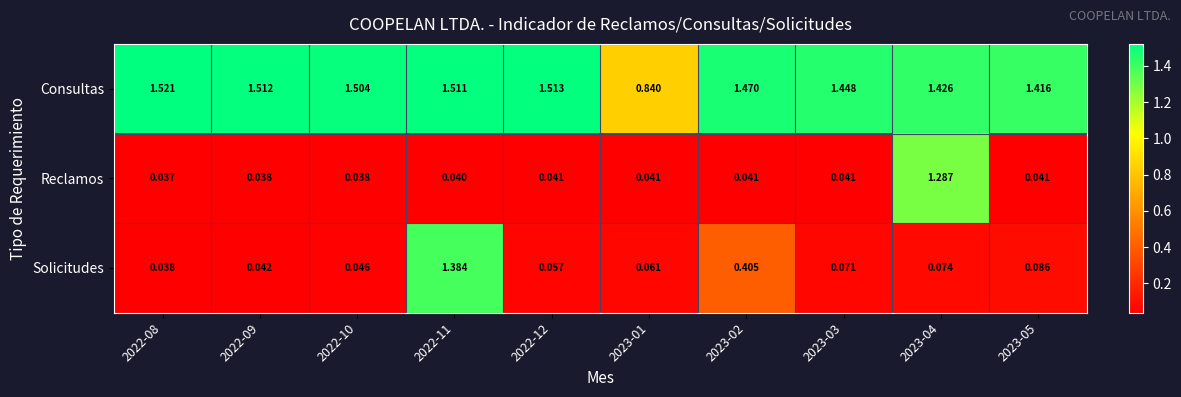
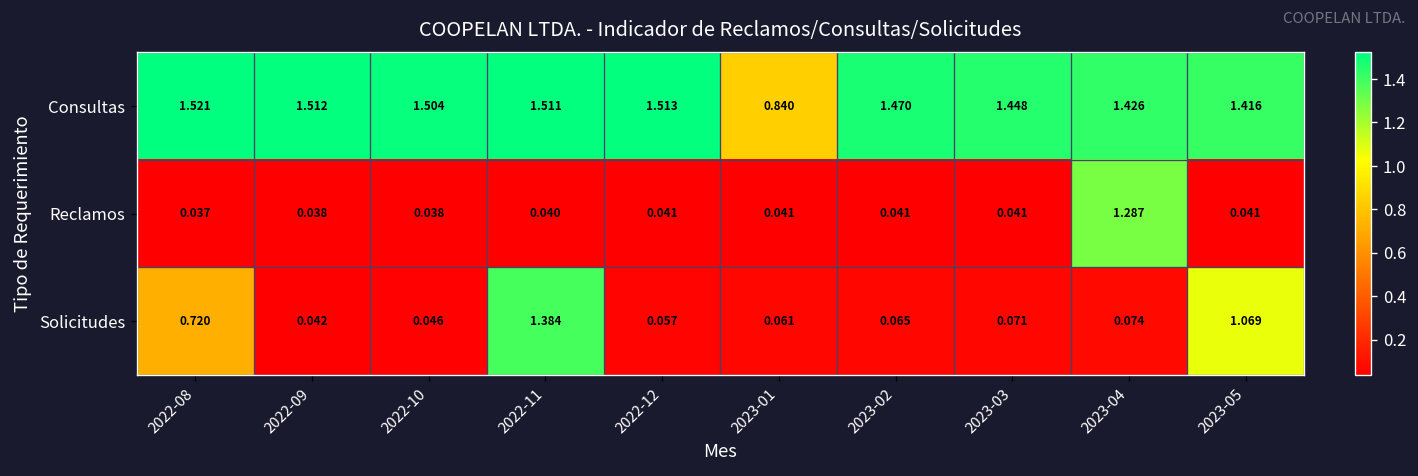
Solicitudes, 2022-08: 0.038 -> 0.720
Solicitudes, 2023-02: 0.405 -> 0.065
Solicitudes, 2023-05: 0.086 -> 1.069
